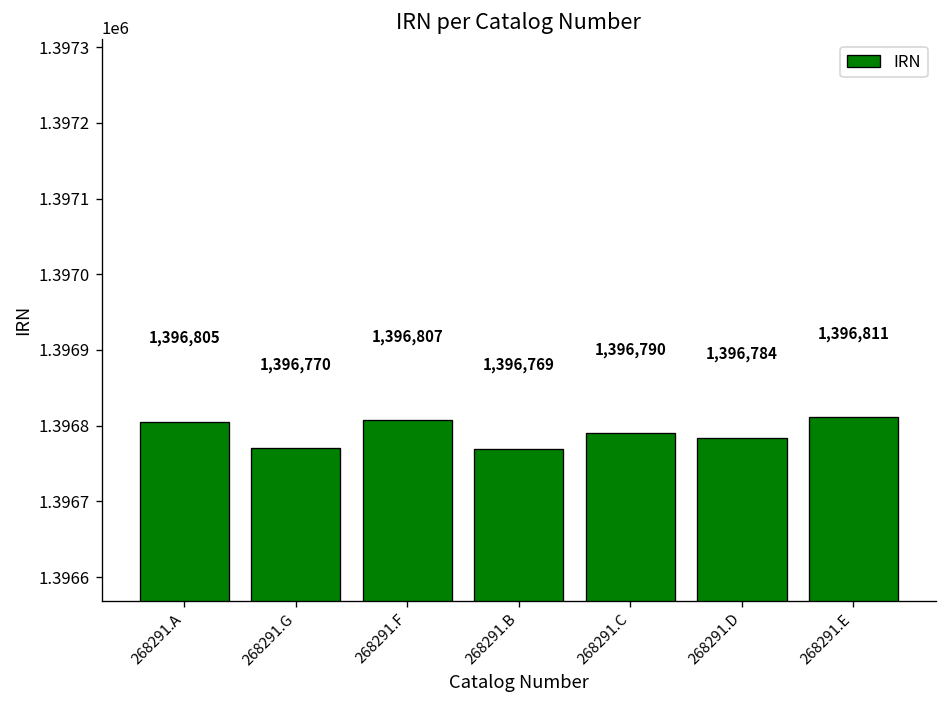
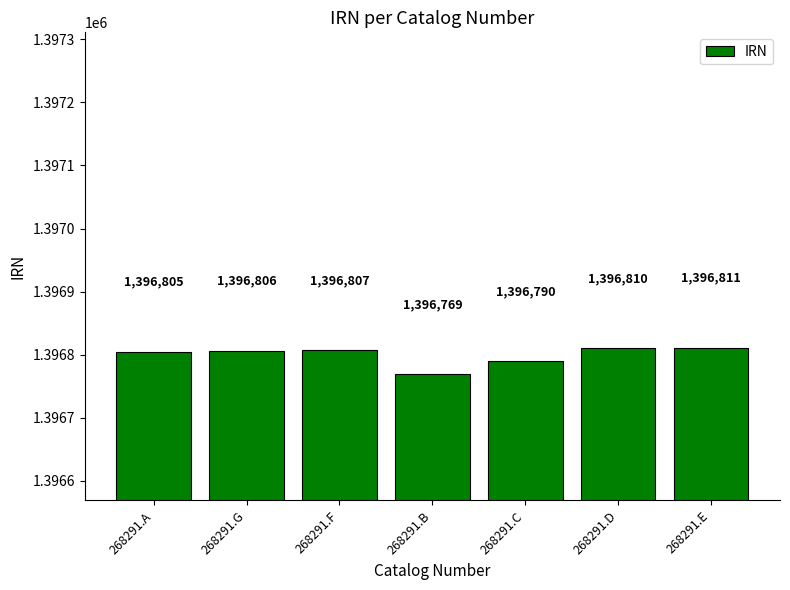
268291.G: 1,396,770 -> 1,396,806
268291.D: 1,396,784 -> 1,396,810
